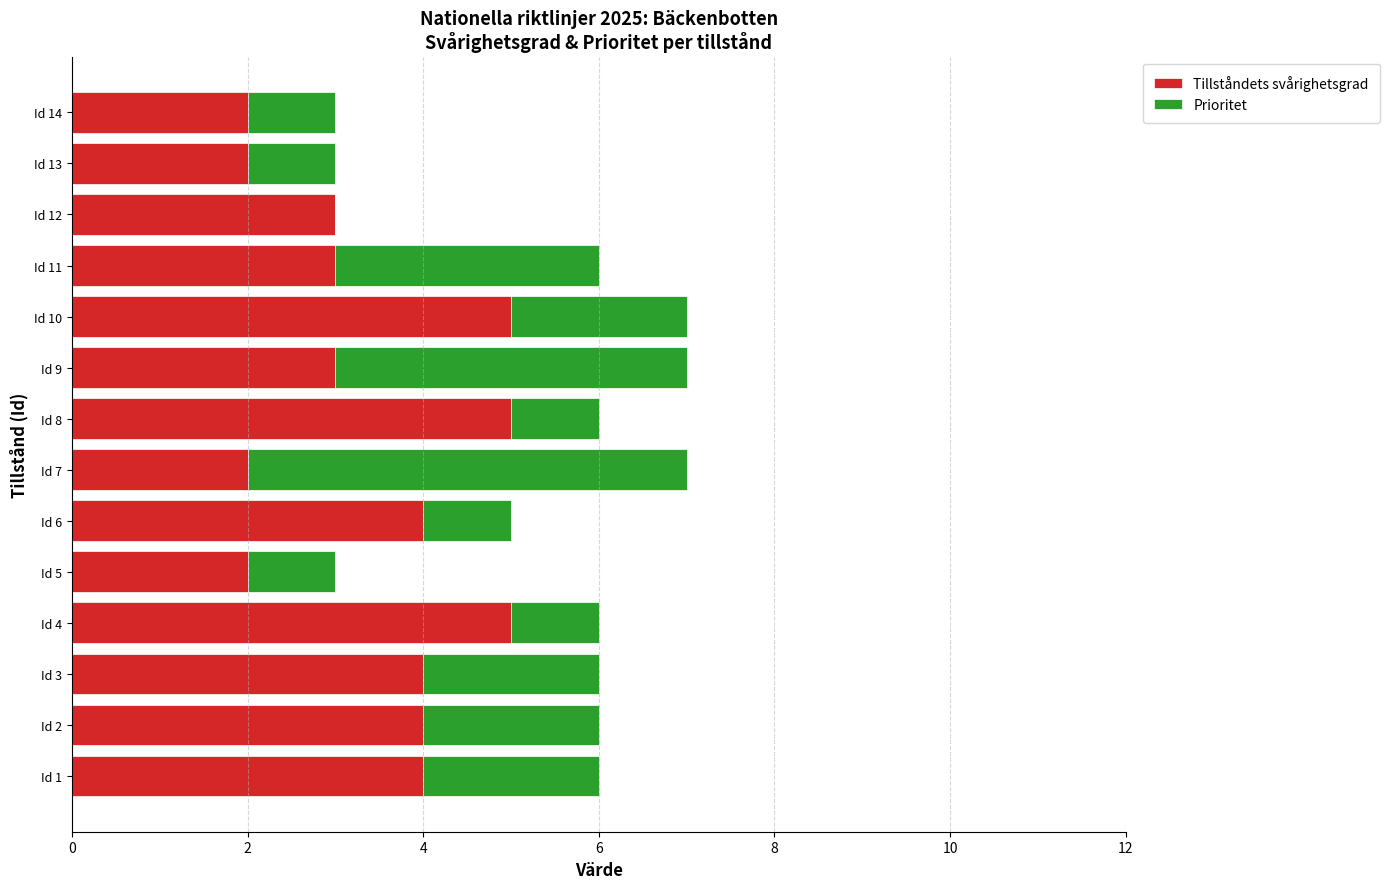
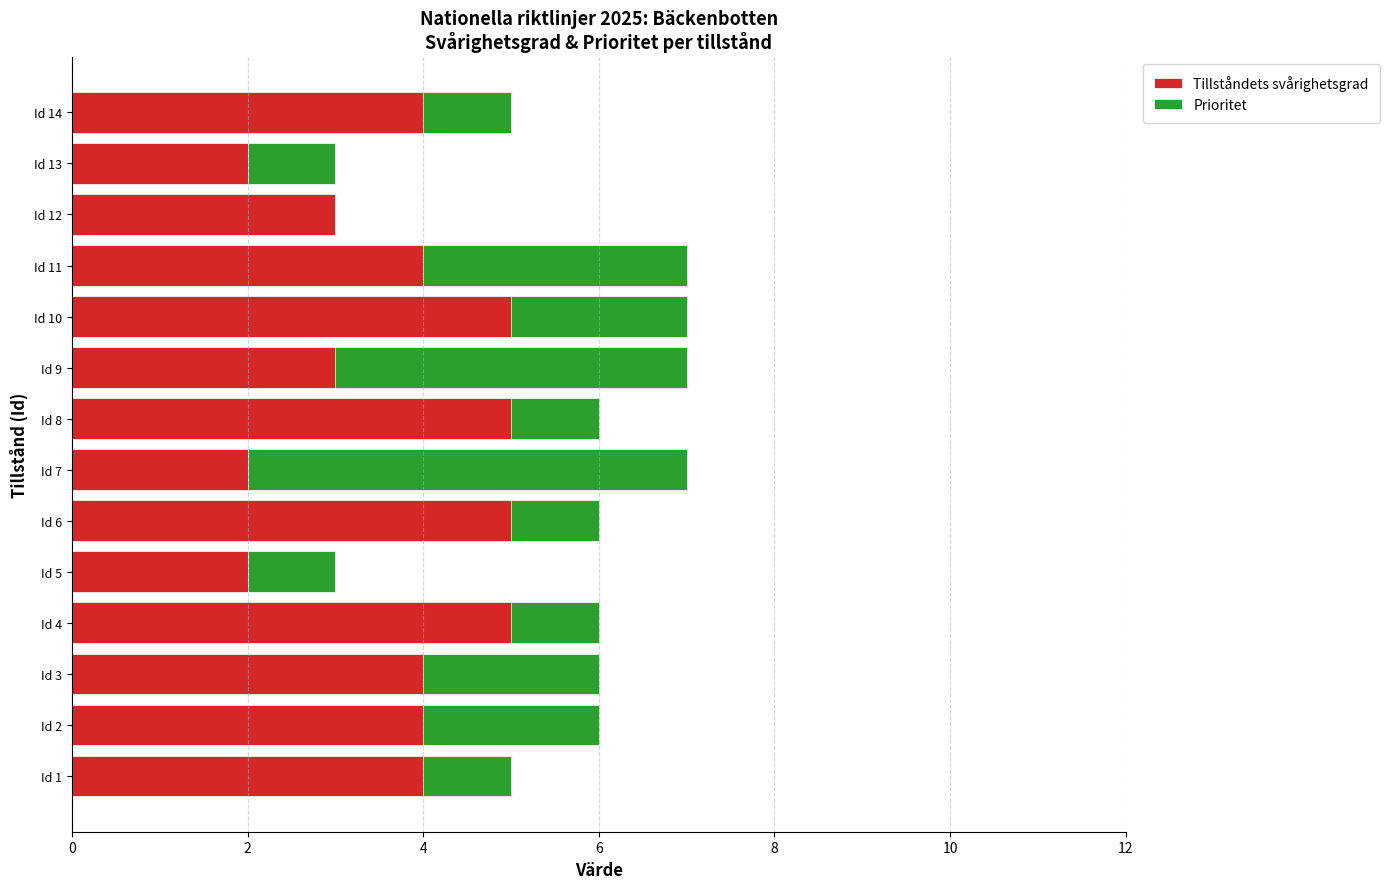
Tillståndets svårighetsgrad, Id 14: 2 -> 4
Tillståndets svårighetsgrad, Id 11: 3 -> 4
Tillståndets svårighetsgrad, Id 6: 4 -> 5
Prioritet, Id 1: 2 -> 1
